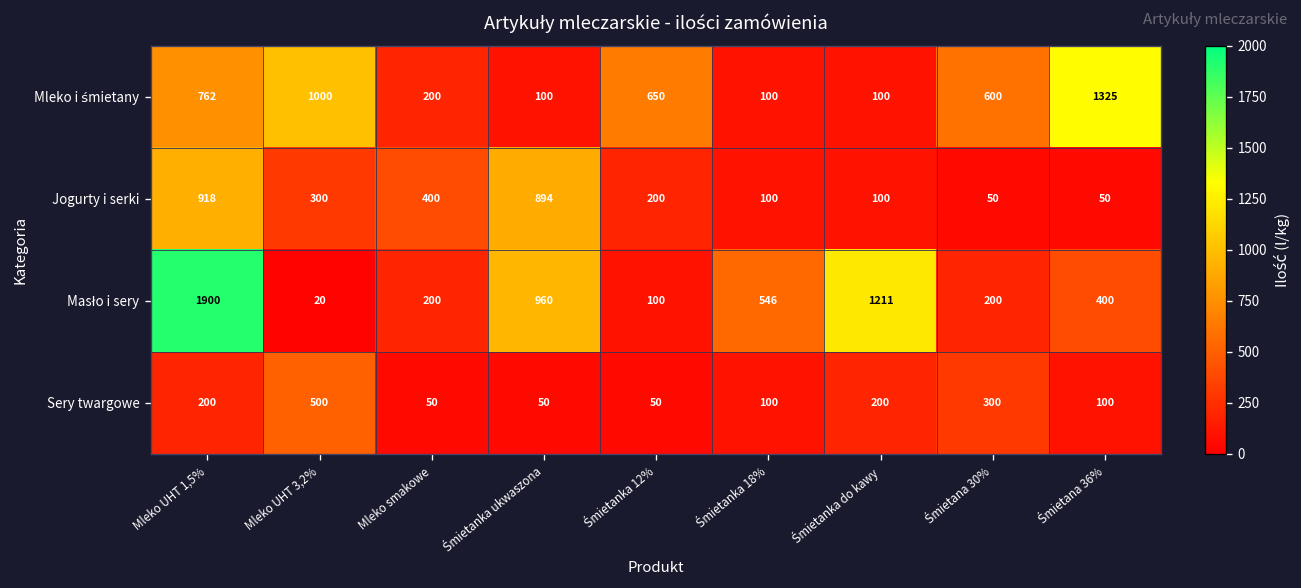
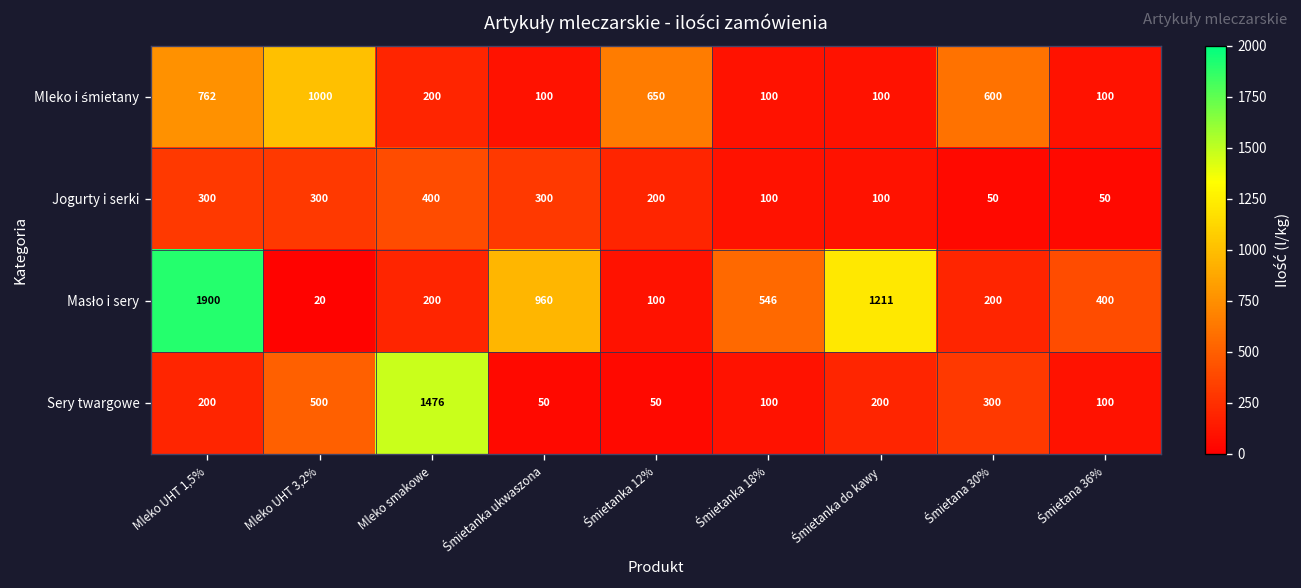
Mleko i śmietany, Śmietana 36%: 1325 -> 100
Jogurty i serki, Mleko UHT 1,5%: 918 -> 300
Jogurty i serki, Śmietanka ukwaszona: 894 -> 300
Sery twargowe, Mleko smakowe: 50 -> 1476
